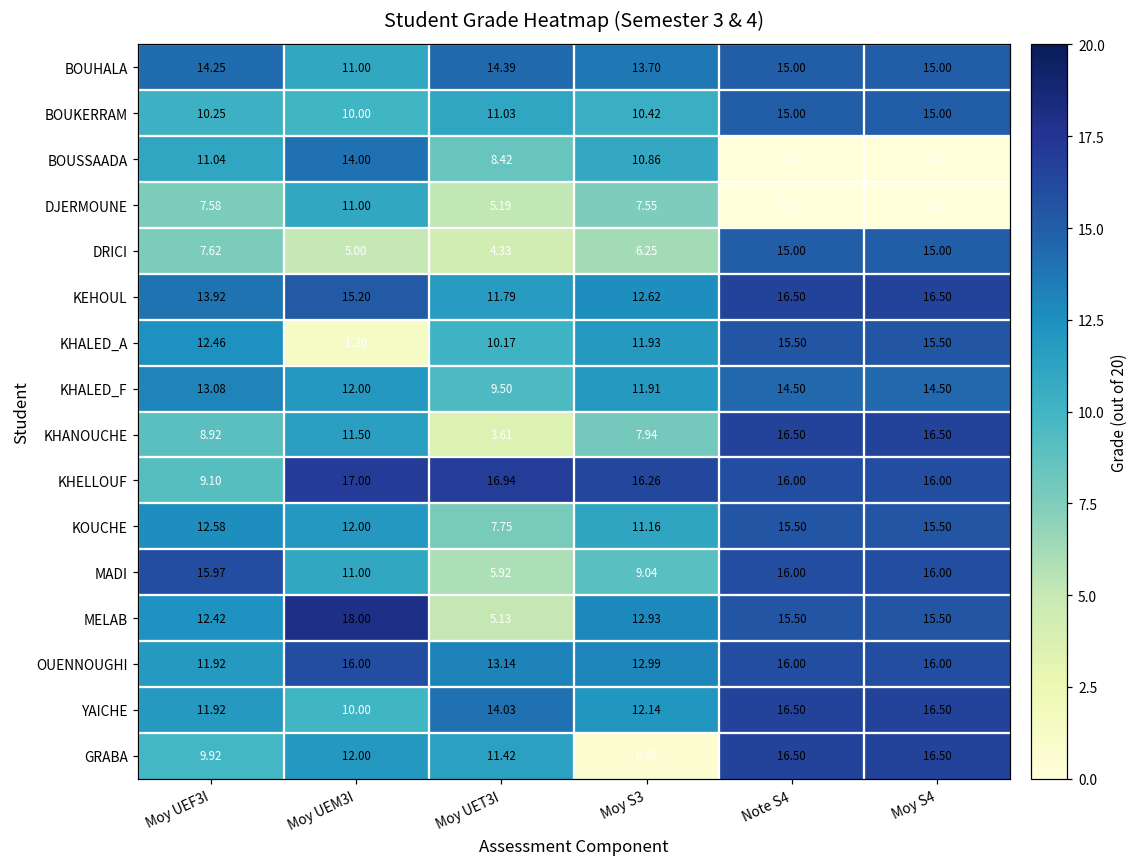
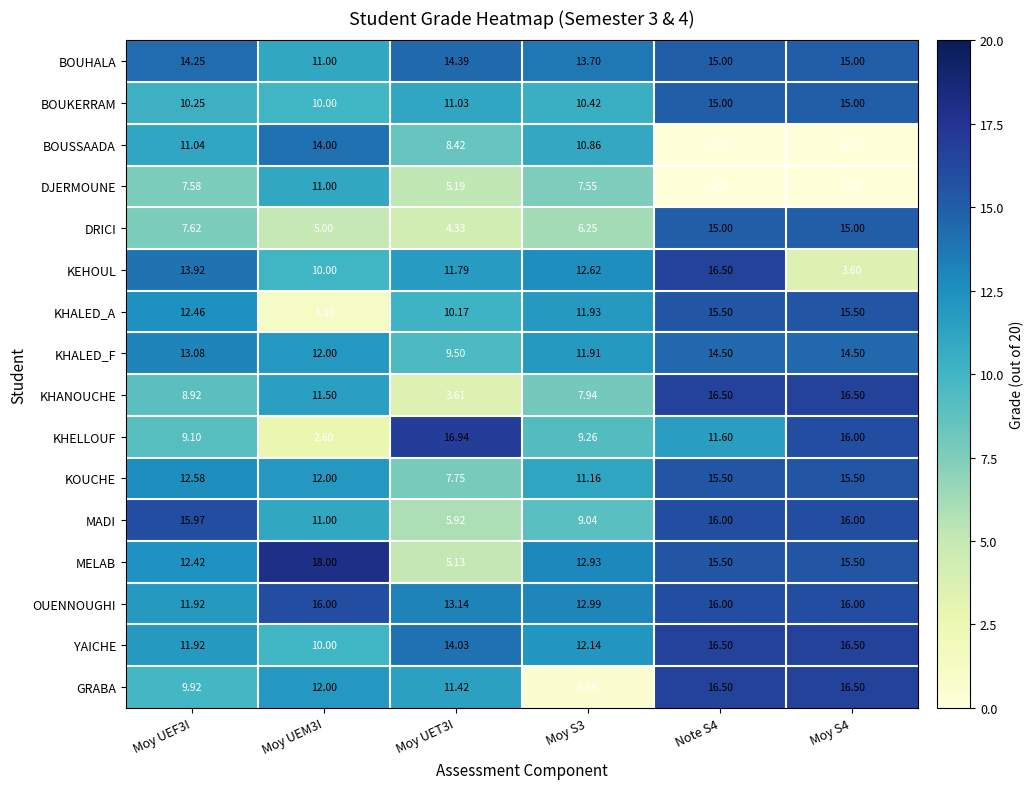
KEHOUL, Moy UEM3I: 15.20 -> 10.00
KEHOUL, Moy S4: 16.50 -> 3.60
KHELLOUF, Moy UEM3I: 17.00 -> 2.60
KHELLOUF, Moy S3: 16.26 -> 9.26
KHELLOUF, Note S4: 16.00 -> 11.60
